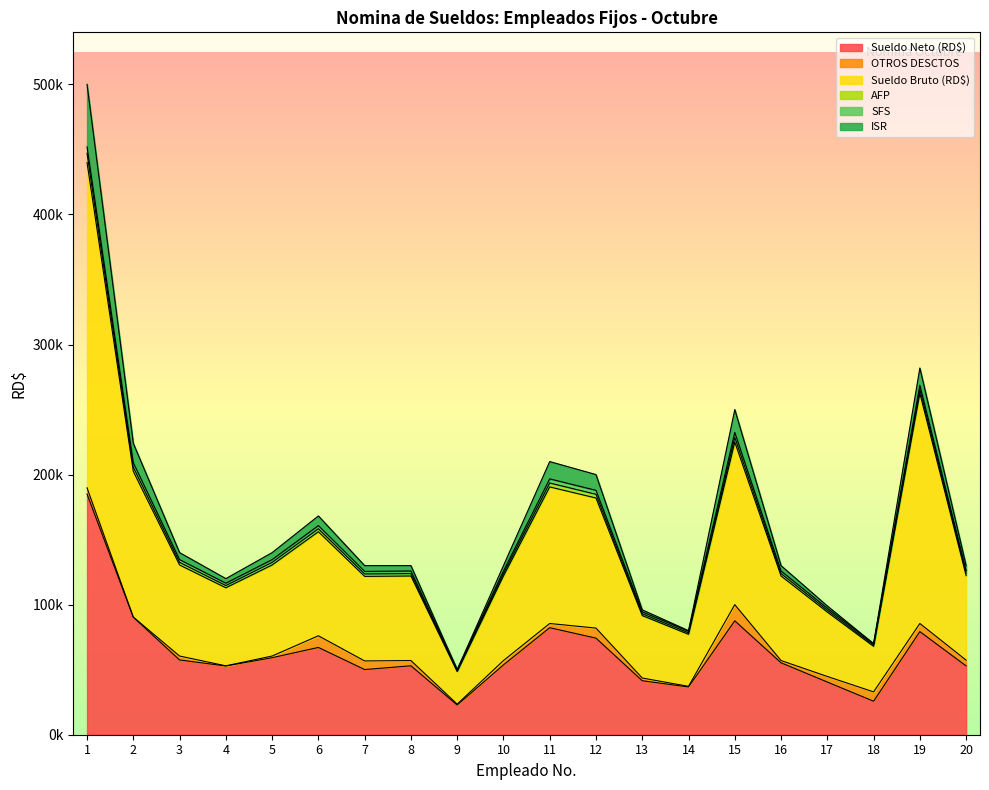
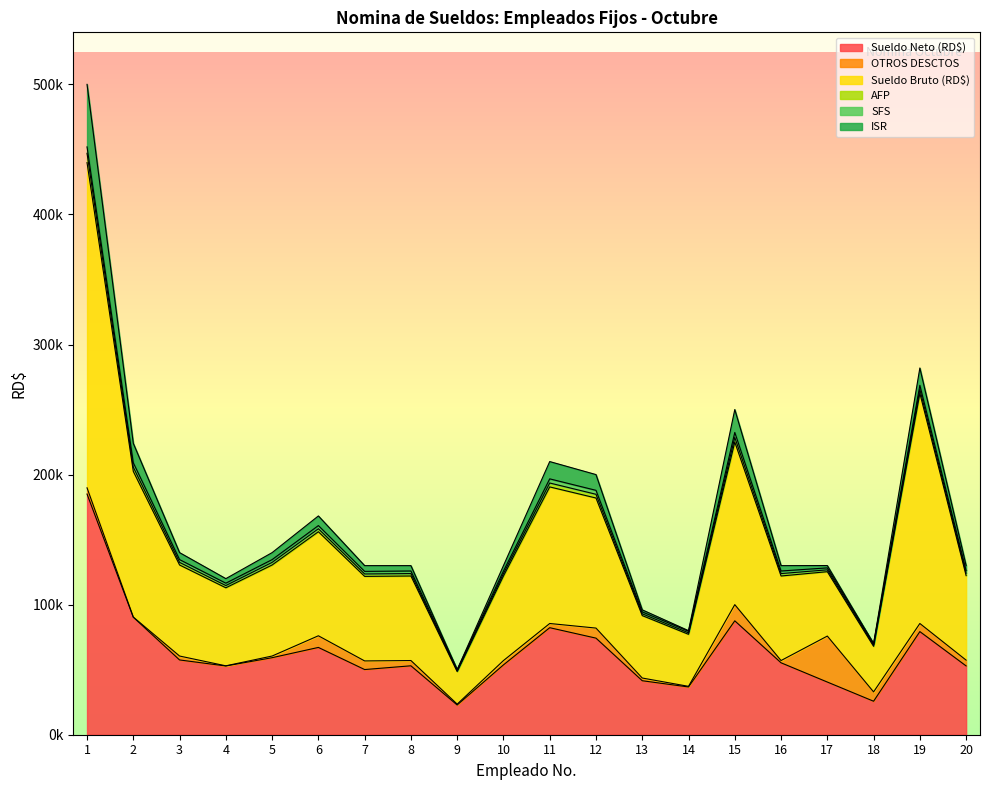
OTROS DESCTOS, 17: 4000 -> 35000
